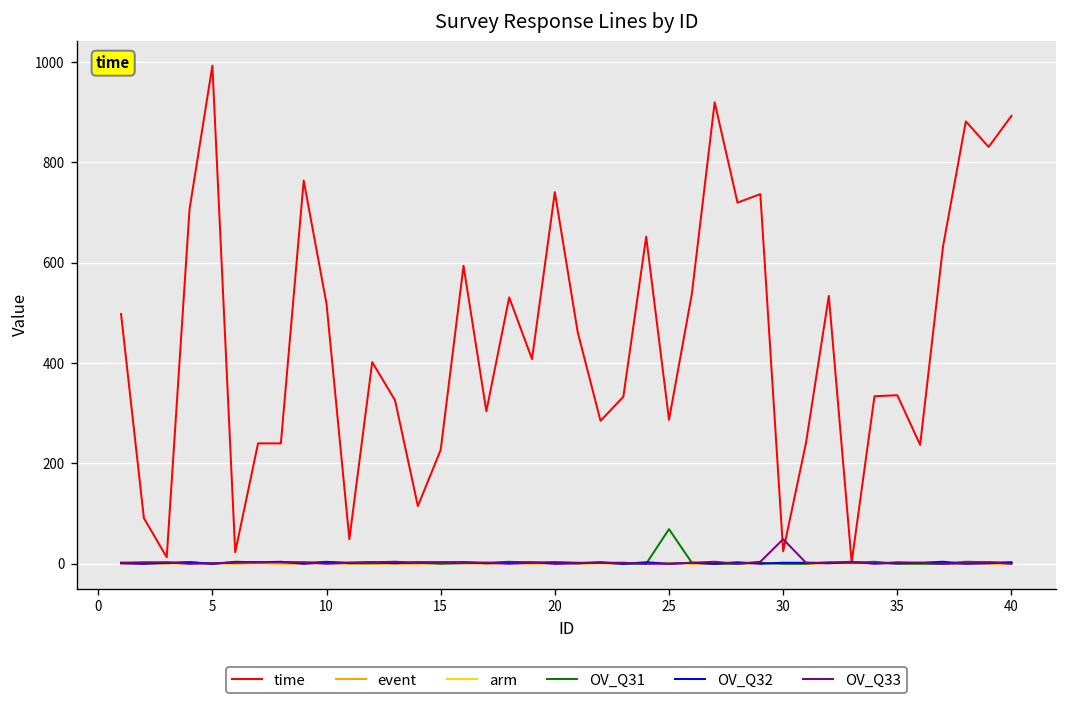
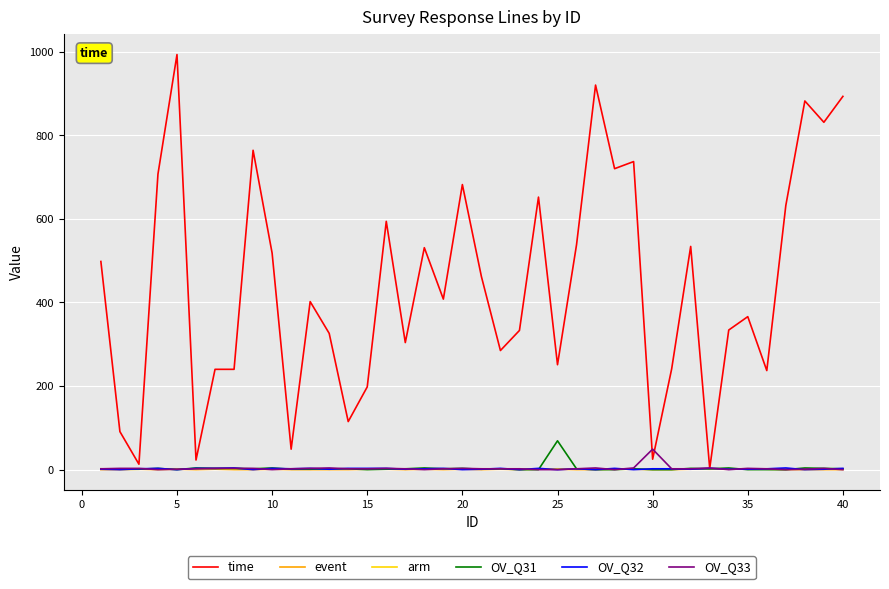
time, 15: 230 -> 200
time, 20: 740 -> 680
time, 25: 290 -> 250
time, 35: 340 -> 370
